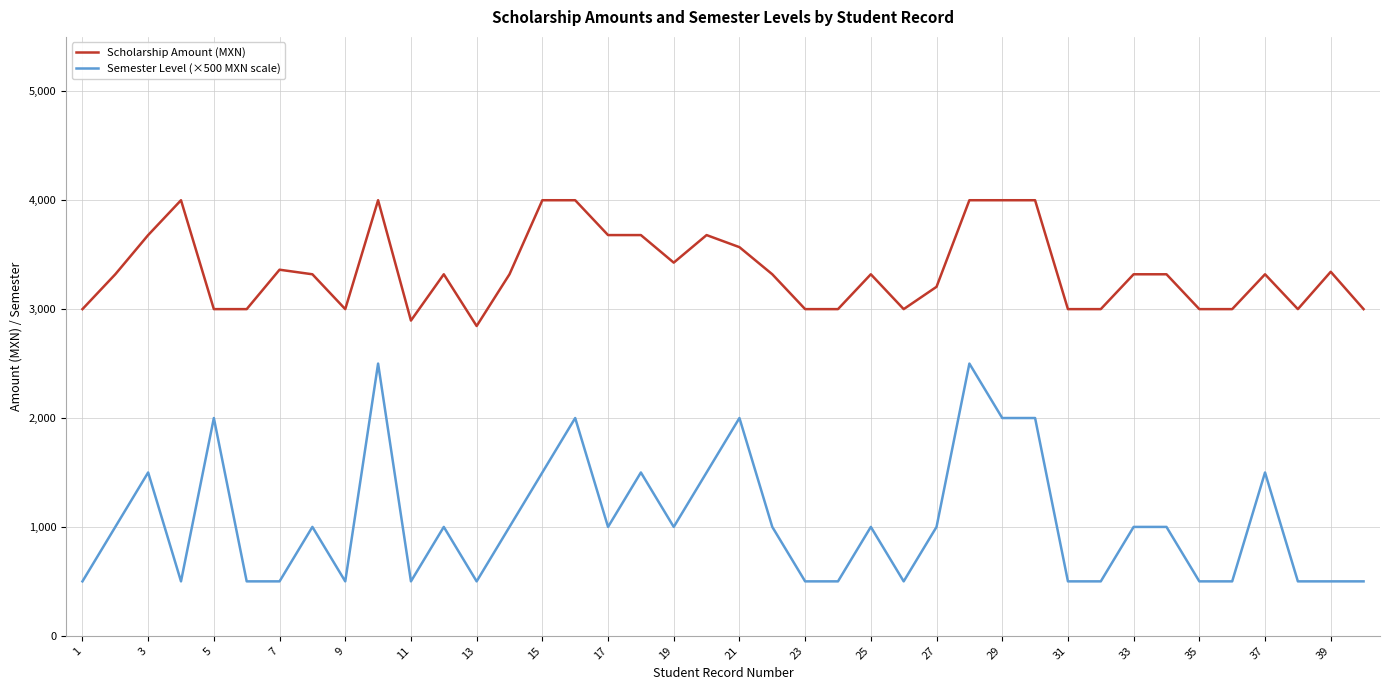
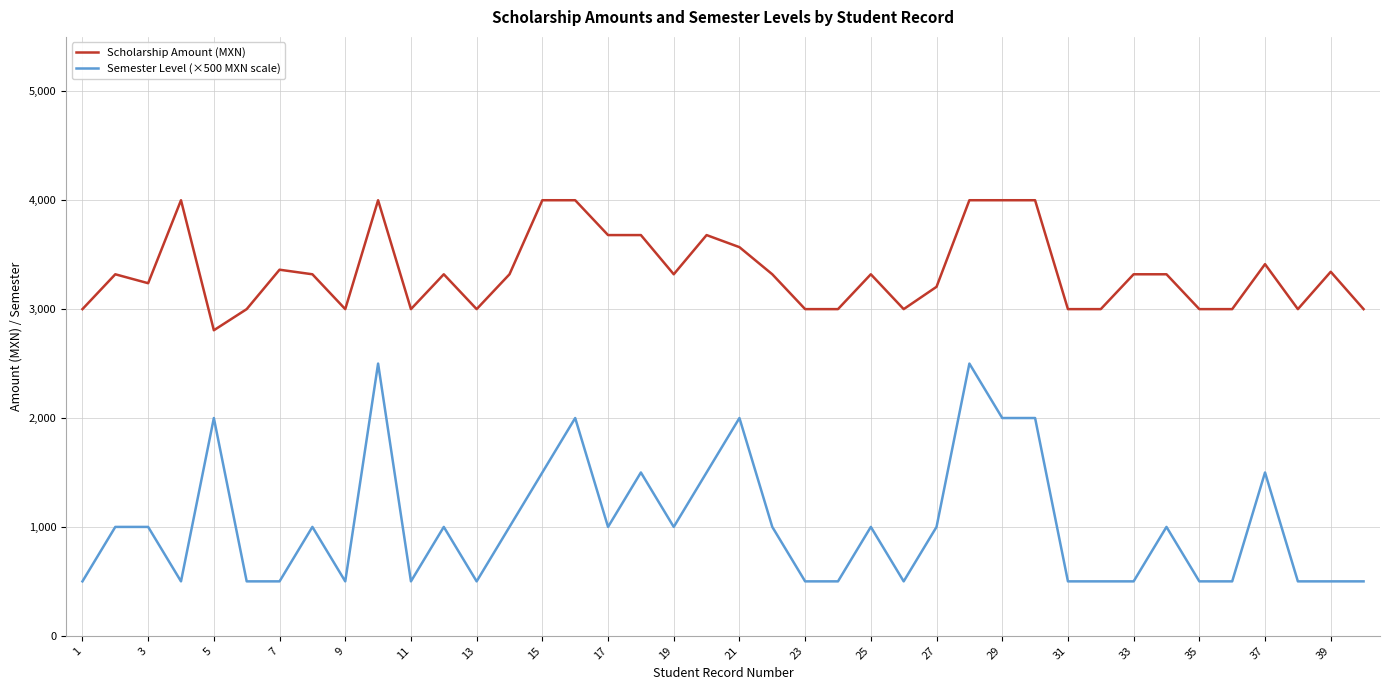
Scholarship Amount (MXN), 3: 3,680 -> 3,240
Semester Level (×500 MXN scale), 3: 1,500 -> 1,000
Scholarship Amount (MXN), 5: 3,000 -> 2,810
Scholarship Amount (MXN), 11: 2,900 -> 3,000
Scholarship Amount (MXN), 13: 2,850 -> 3,000
Scholarship Amount (MXN), 19: 3,430 -> 3,320
Semester Level (×500 MXN scale), 33: 1,000 -> 500
Scholarship Amount (MXN), 37: 3,320 -> 3,410
